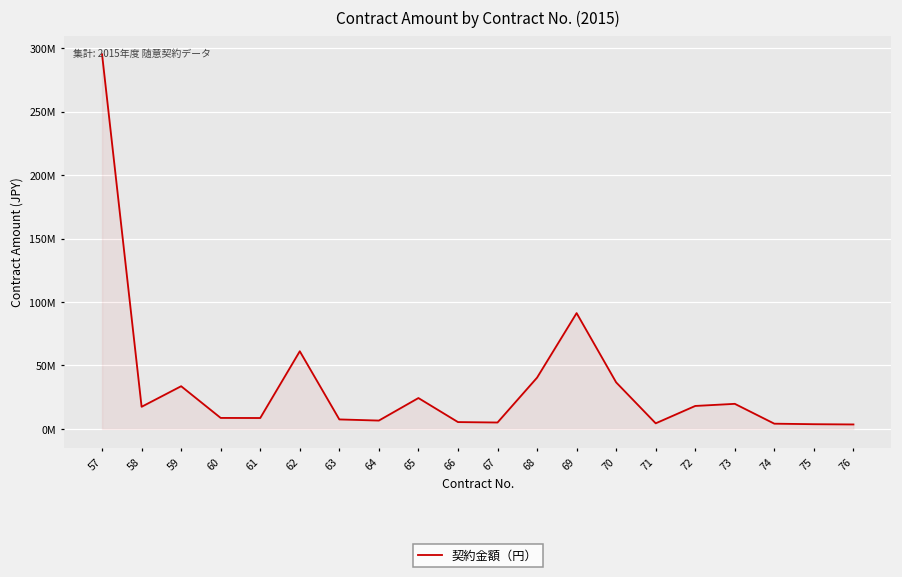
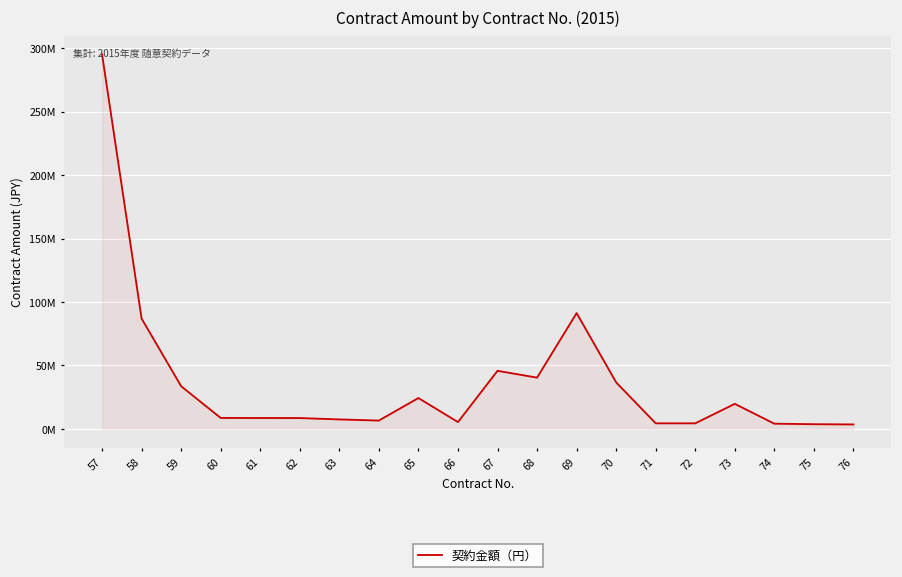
58: 17000000 -> 87000000
62: 61000000 -> 9000000
67: 5000000 -> 46000000
72: 18000000 -> 4000000
